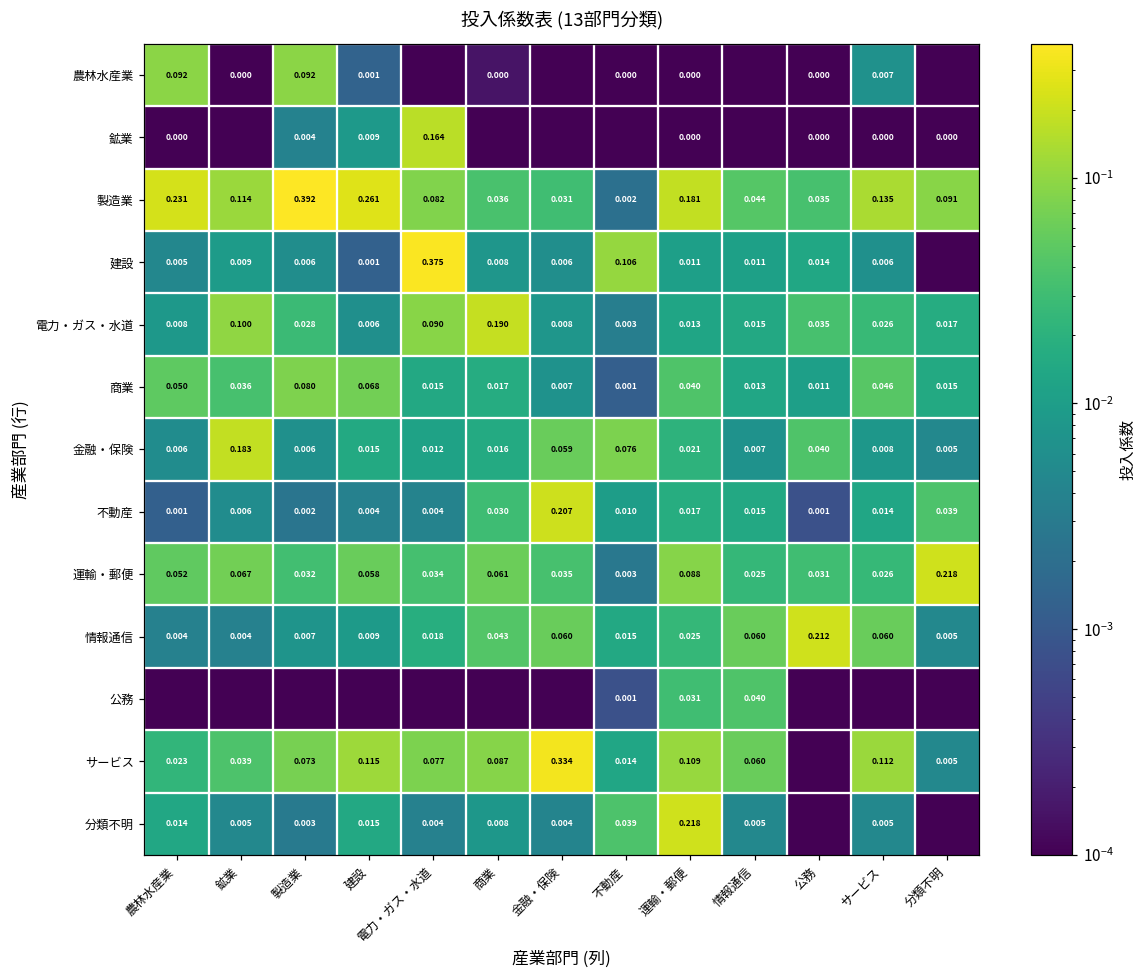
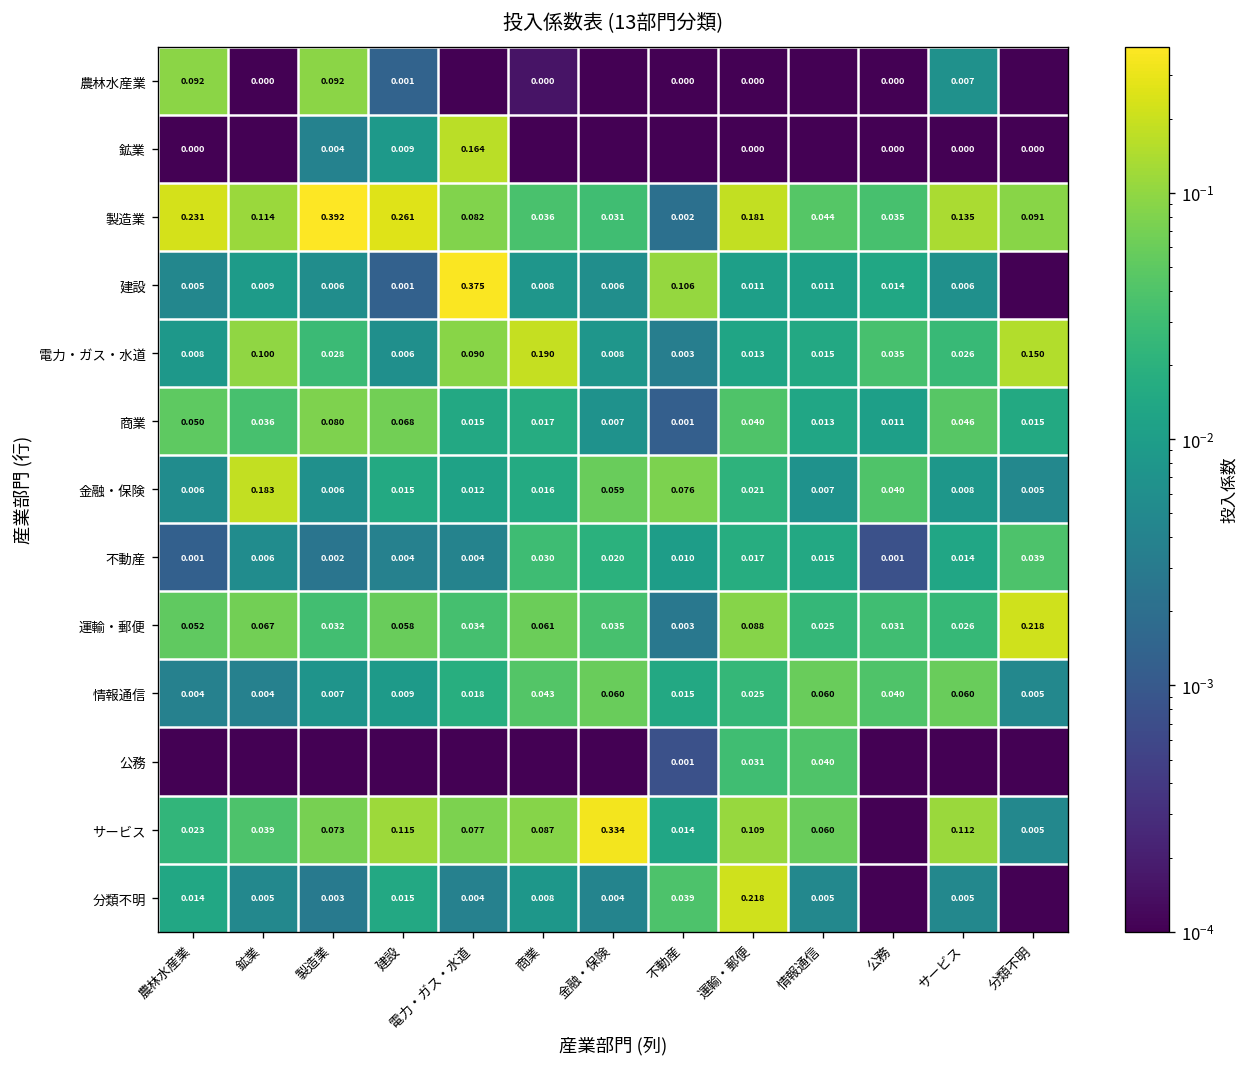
電力・ガス・水道, 分類不明: 0.017 -> 0.150
不動産, 金融・保険: 0.207 -> 0.020
情報通信, 公務: 0.212 -> 0.040
